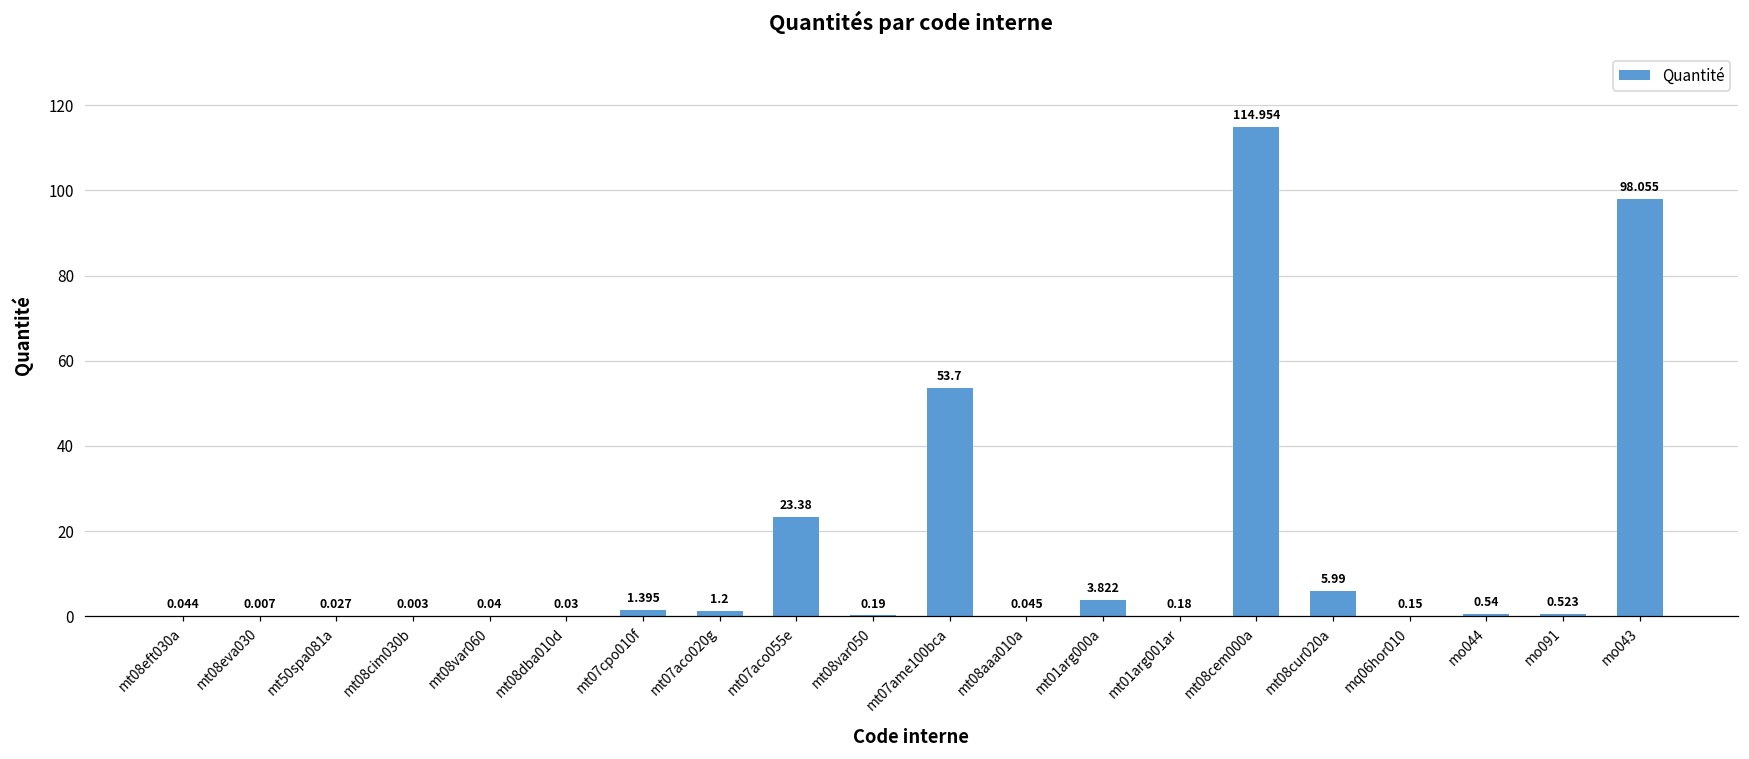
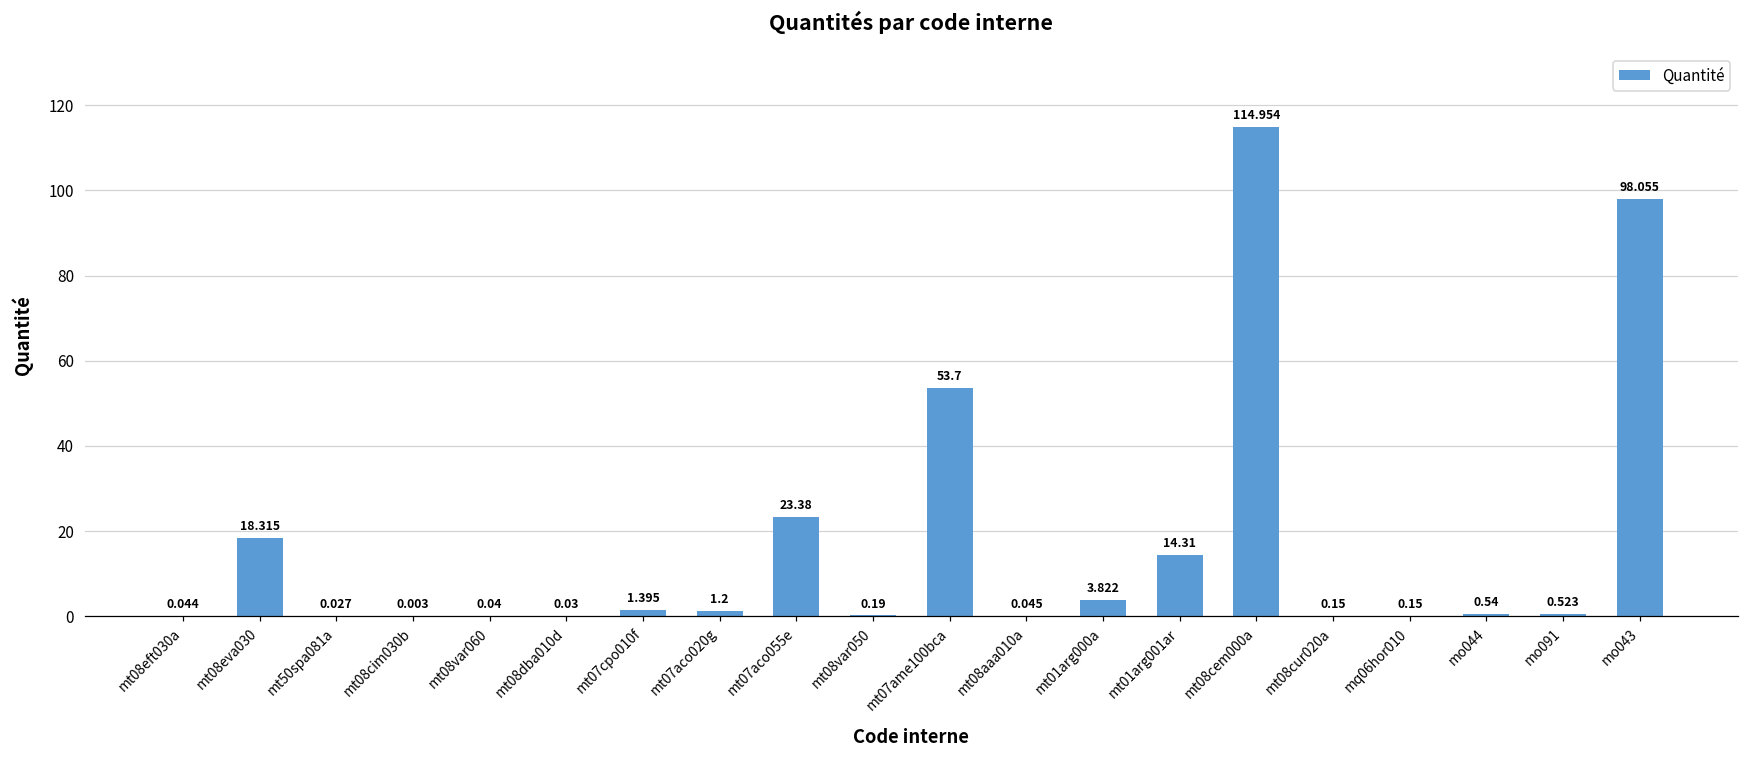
mt08eva030: 0.007 -> 18.315
mt01arg001ar: 0.18 -> 14.31
mt08cur020a: 5.99 -> 0.15
